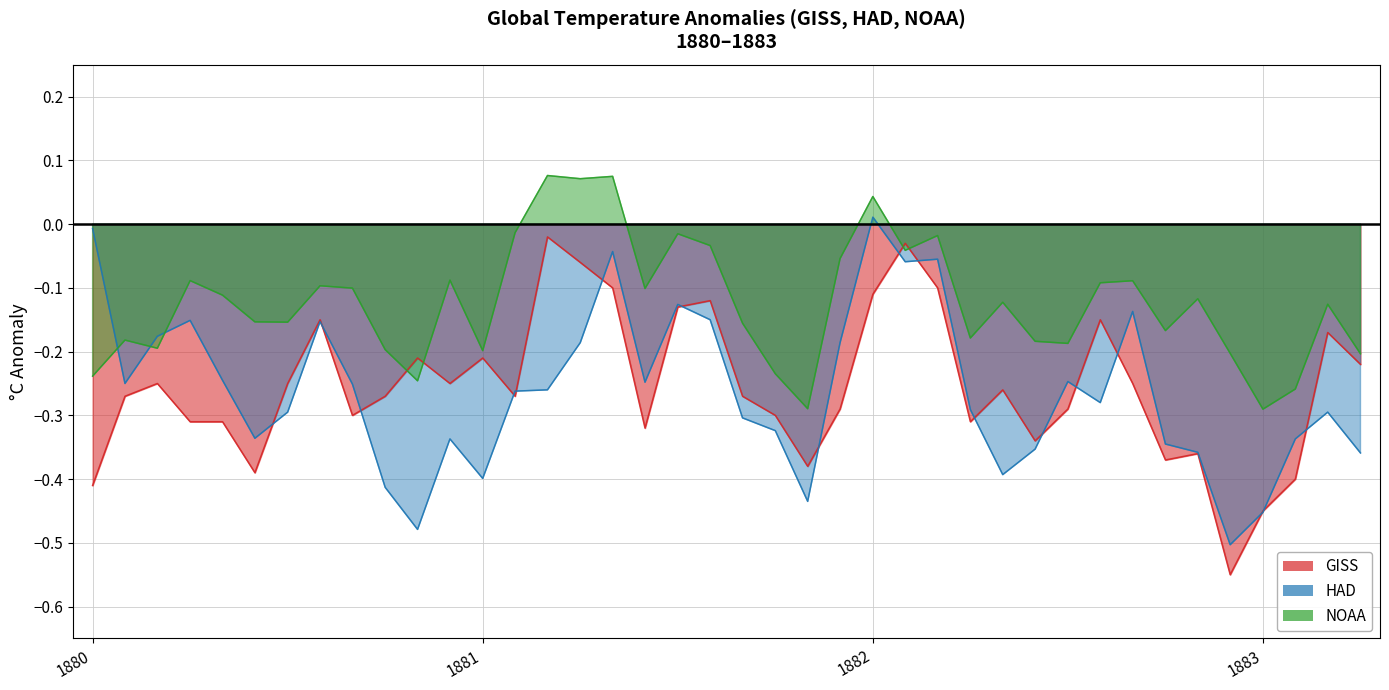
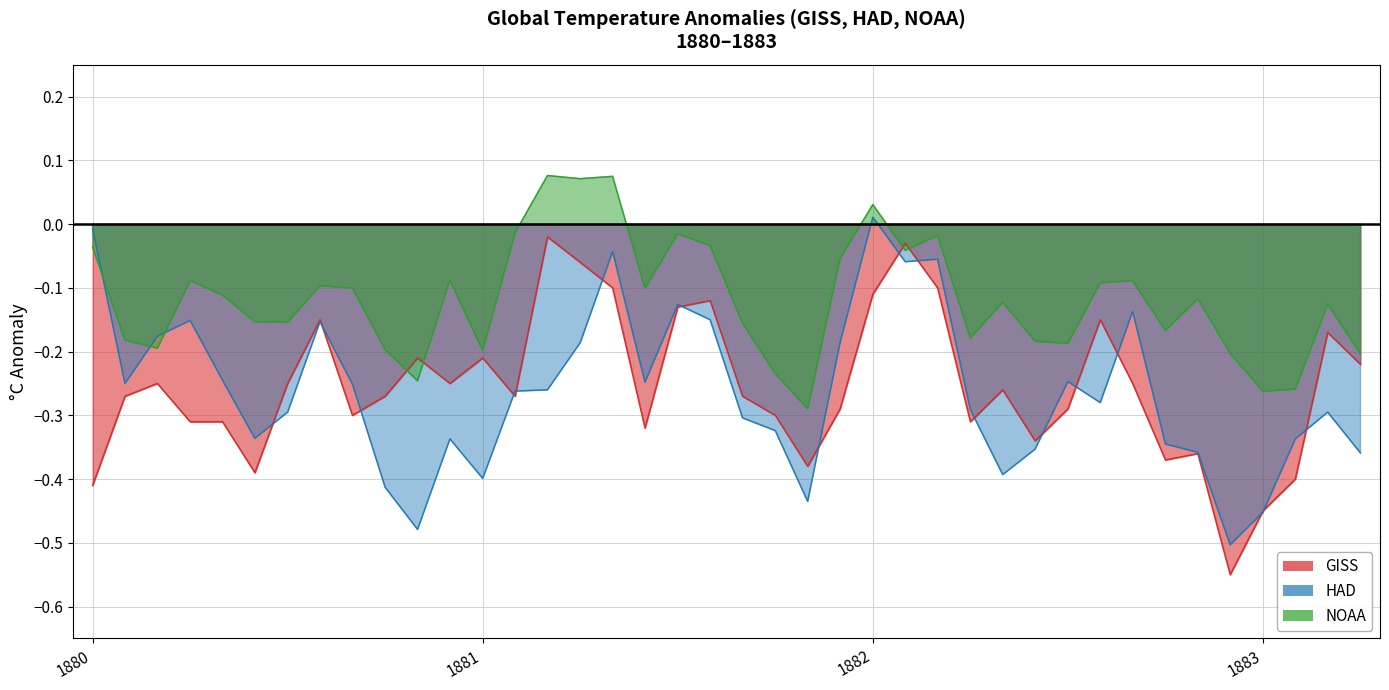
NOAA, 1880: -0.24 -> -0.04
NOAA, 1882: 0.04 -> 0.03
NOAA, 1883: -0.29 -> -0.26
